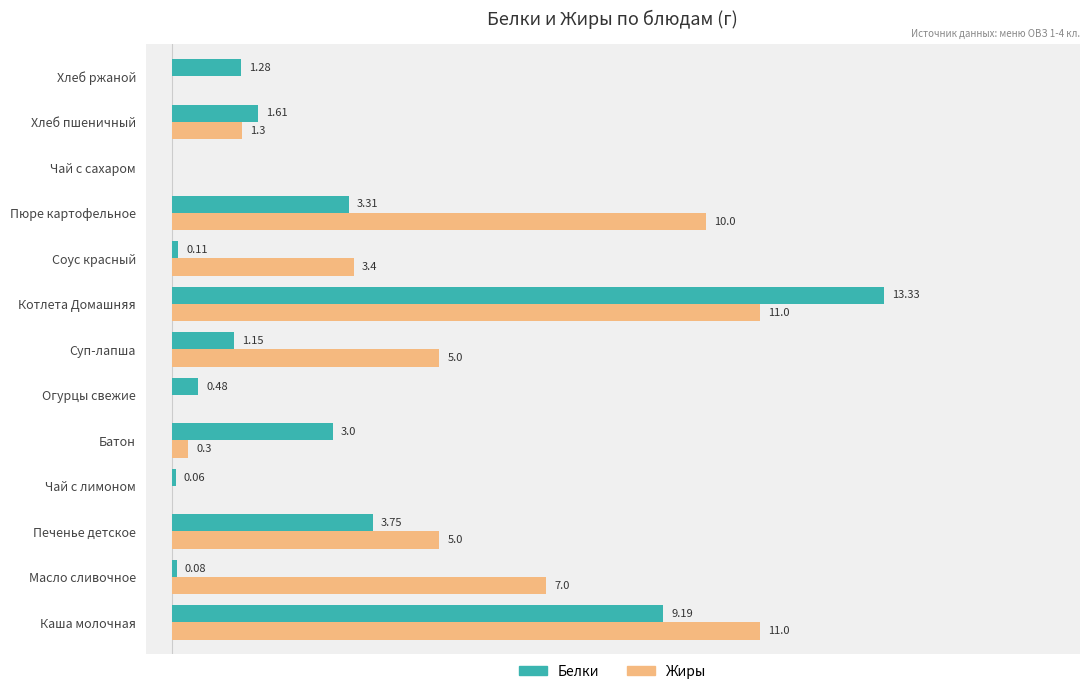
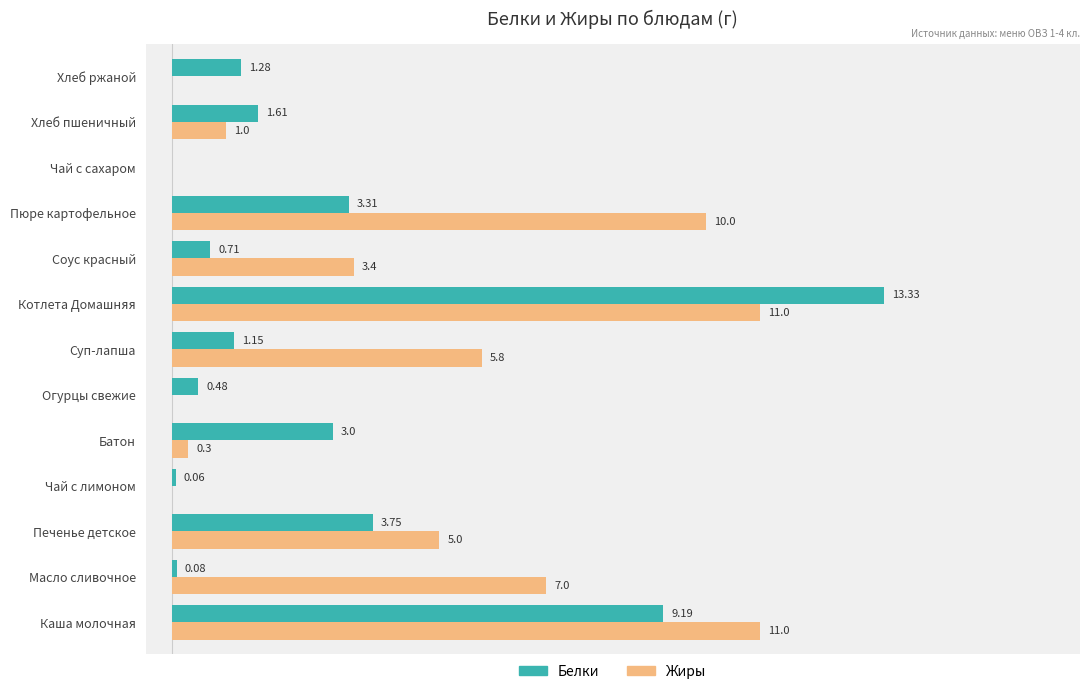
Жиры, Хлеб пшеничный: 1.3 -> 1.0
Белки, Соус красный: 0.11 -> 0.71
Жиры, Суп-лапша: 5.0 -> 5.8
